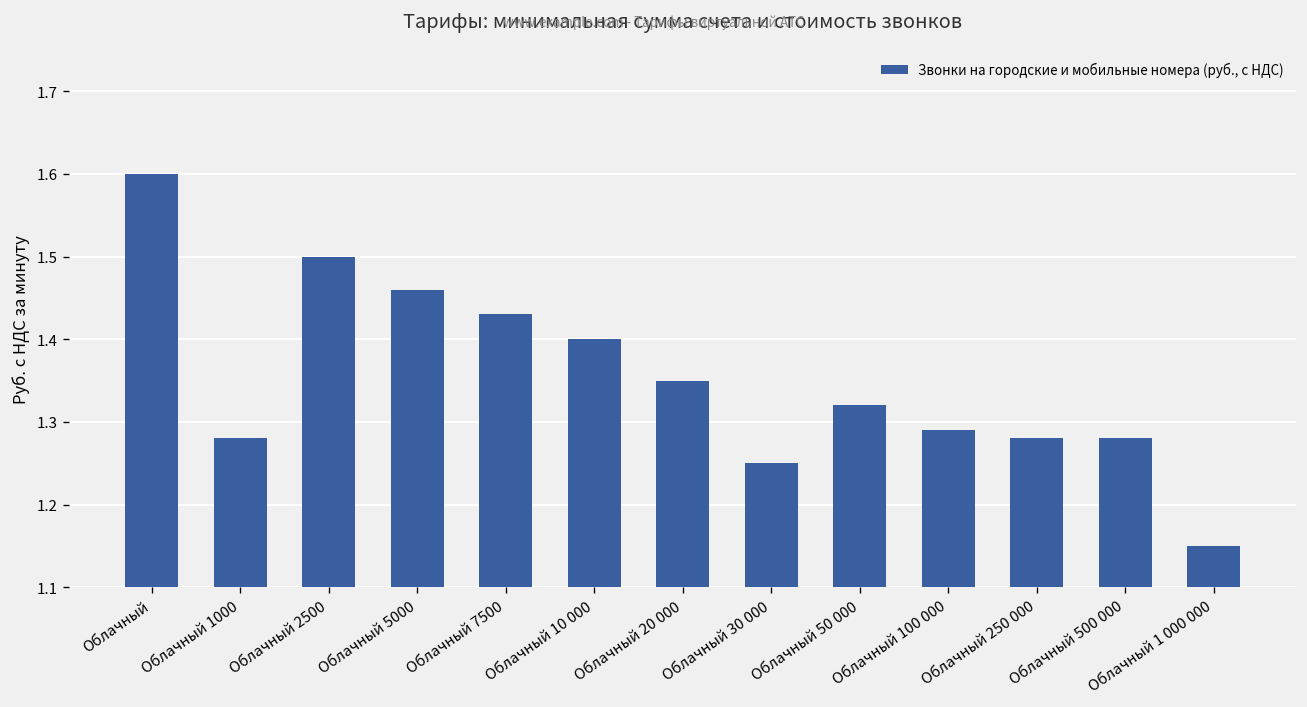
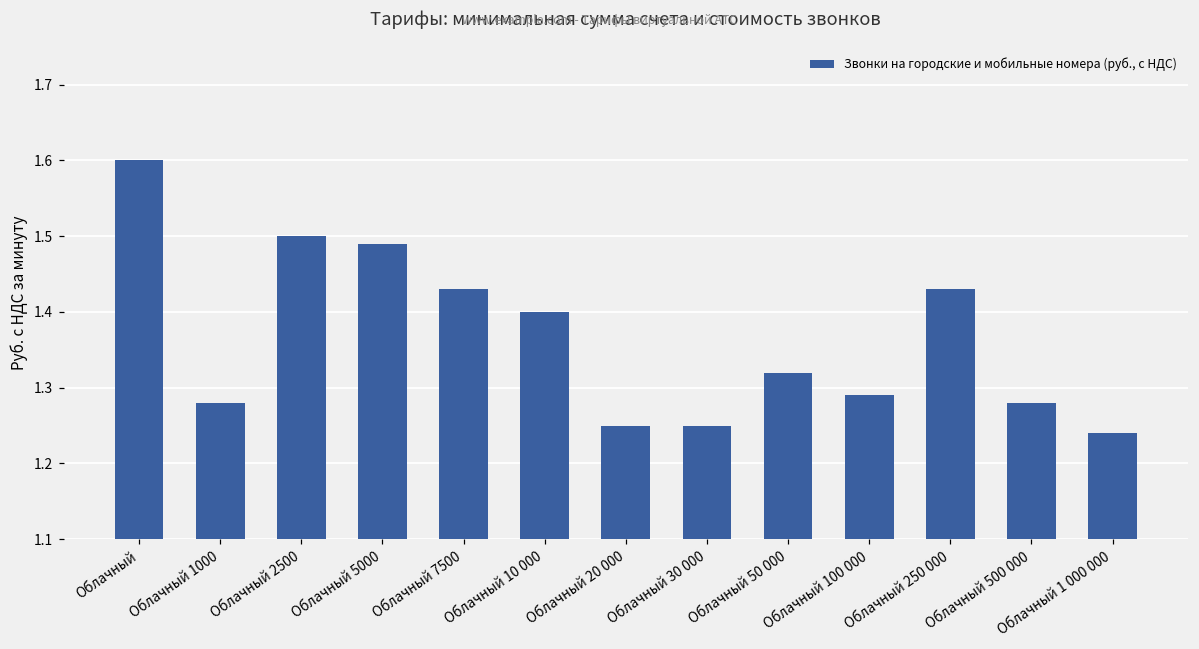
Облачный 5000: 1.46 -> 1.49
Облачный 20 000: 1.35 -> 1.25
Облачный 250 000: 1.28 -> 1.43
Облачный 1 000 000: 1.15 -> 1.24
